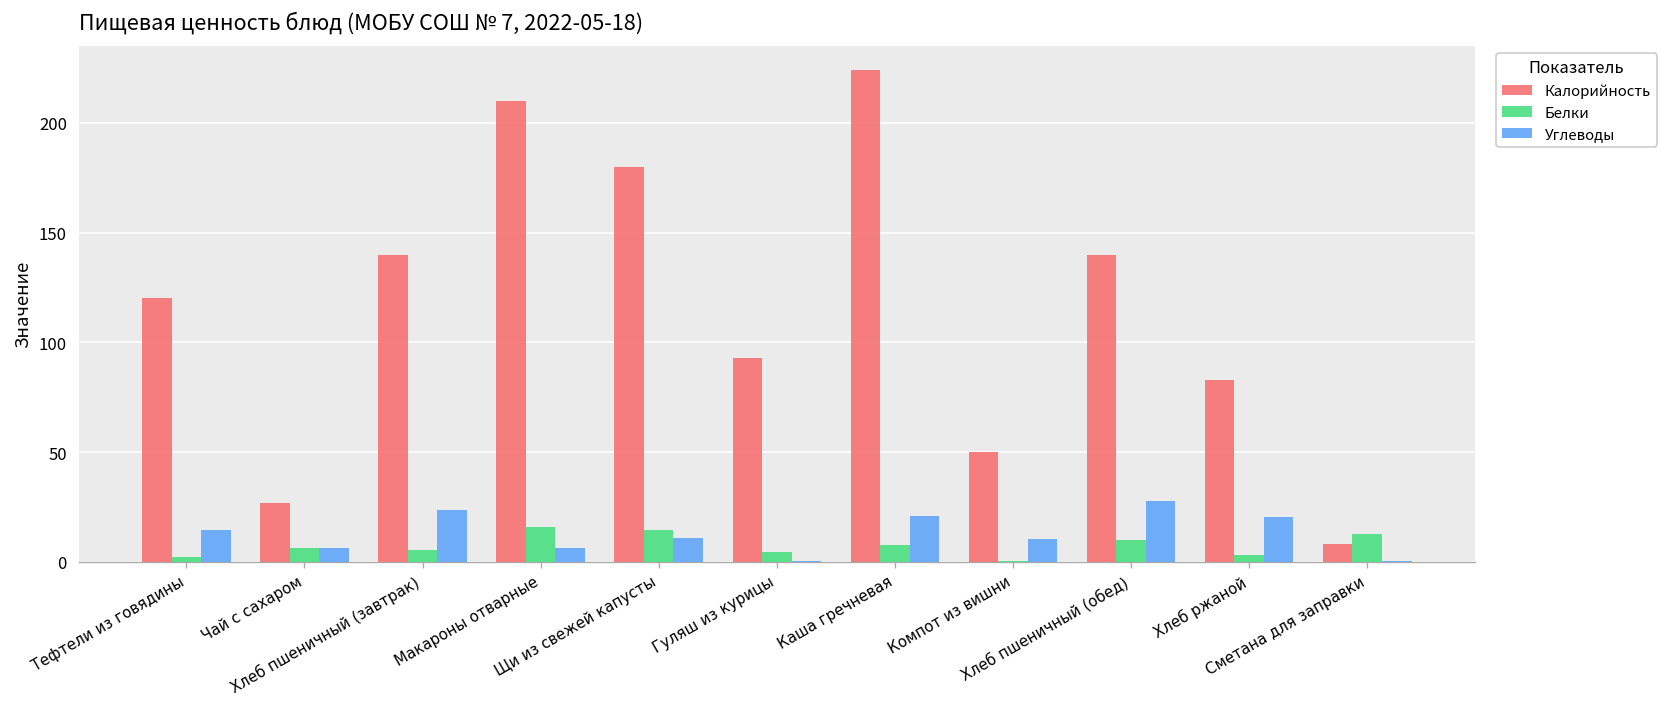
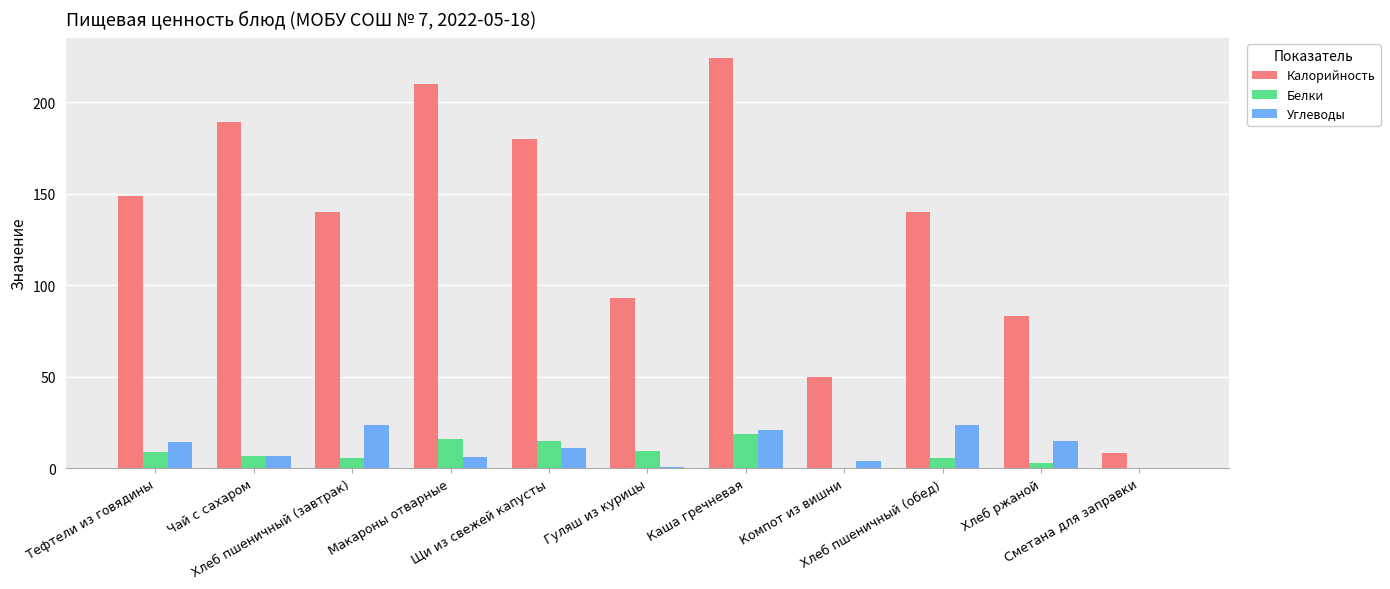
Калорийность, Тефтели из говядины: 120 -> 149
Белки, Тефтели из говядины: 2 -> 9
Калорийность, Чай с сахаром: 27 -> 189
Белки, Гуляш из курицы: 4 -> 9
Белки, Каша гречневая: 8 -> 19
Углеводы, Компот из вишни: 10 -> 4
Белки, Хлеб пшеничный (обед): 10 -> 5
Углеводы, Хлеб пшеничный (обед): 28 -> 24
Углеводы, Хлеб ржаной: 21 -> 15
Белки, Сметана для заправки: 13 -> 0
